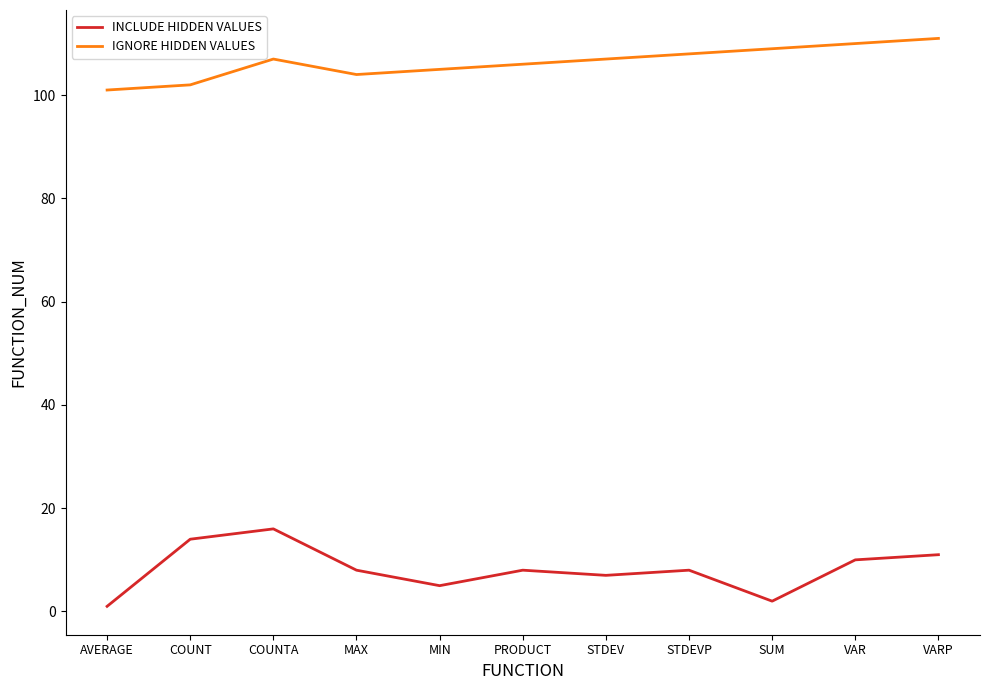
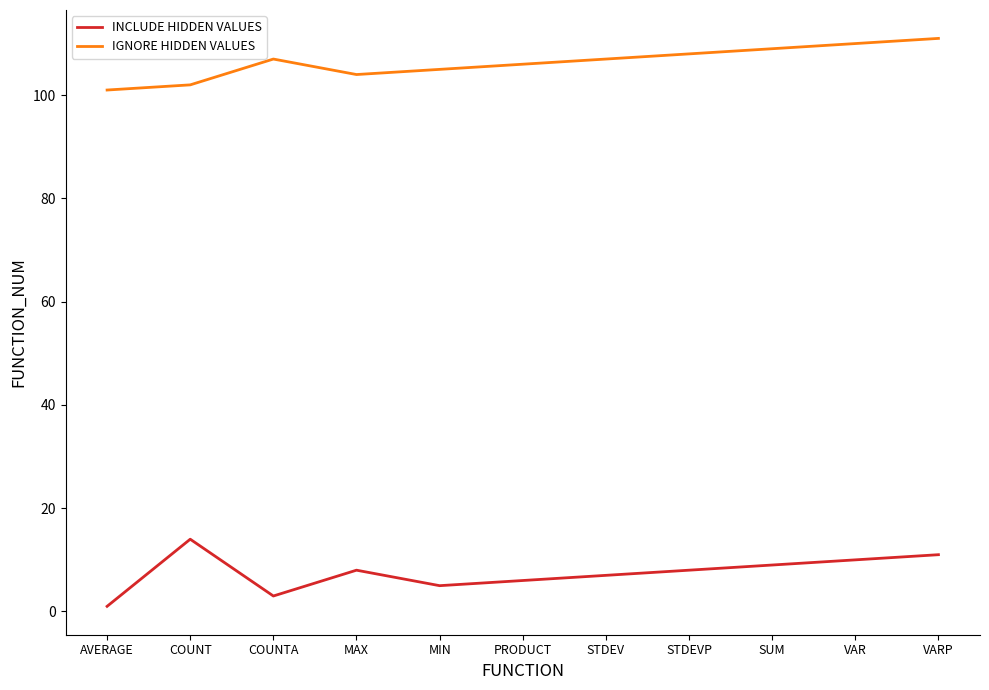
INCLUDE HIDDEN VALUES, COUNTA: 16 -> 3
INCLUDE HIDDEN VALUES, PRODUCT: 8 -> 6
INCLUDE HIDDEN VALUES, SUM: 2 -> 9
